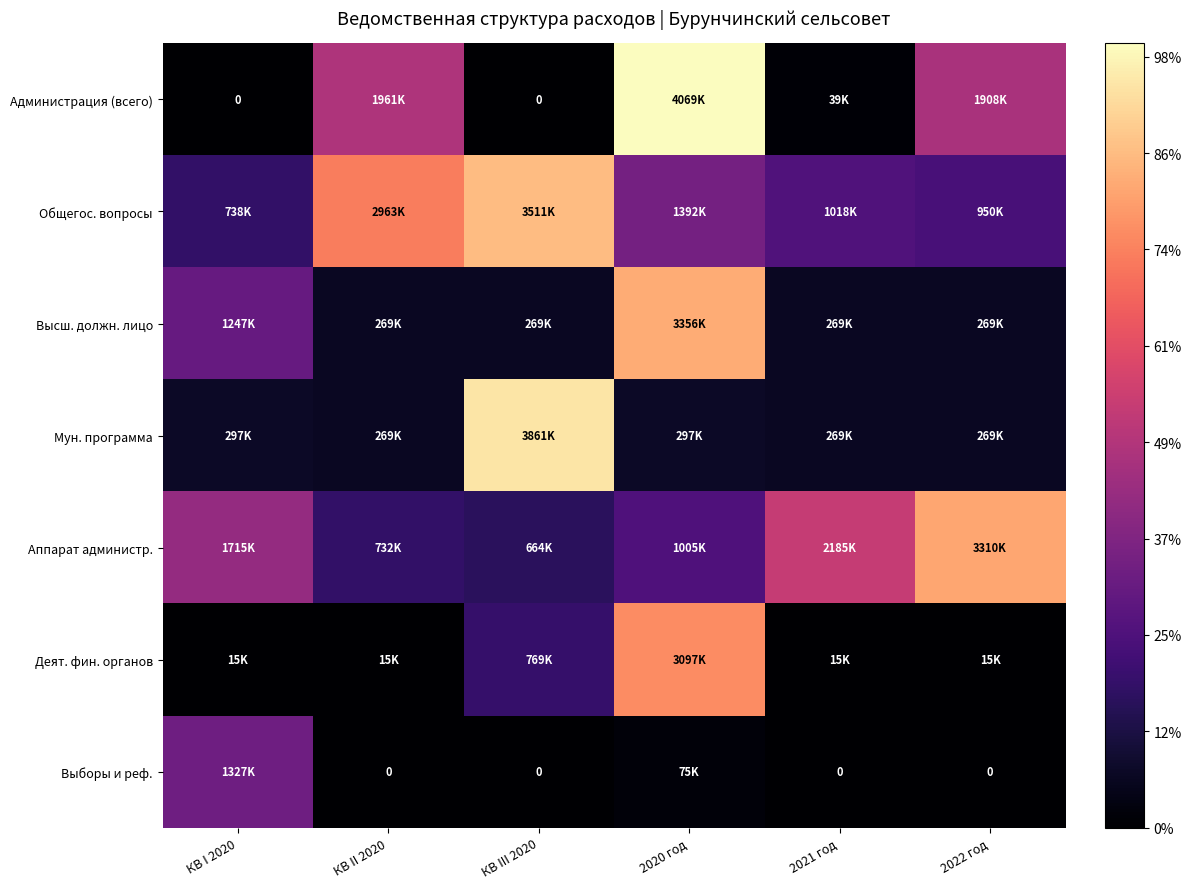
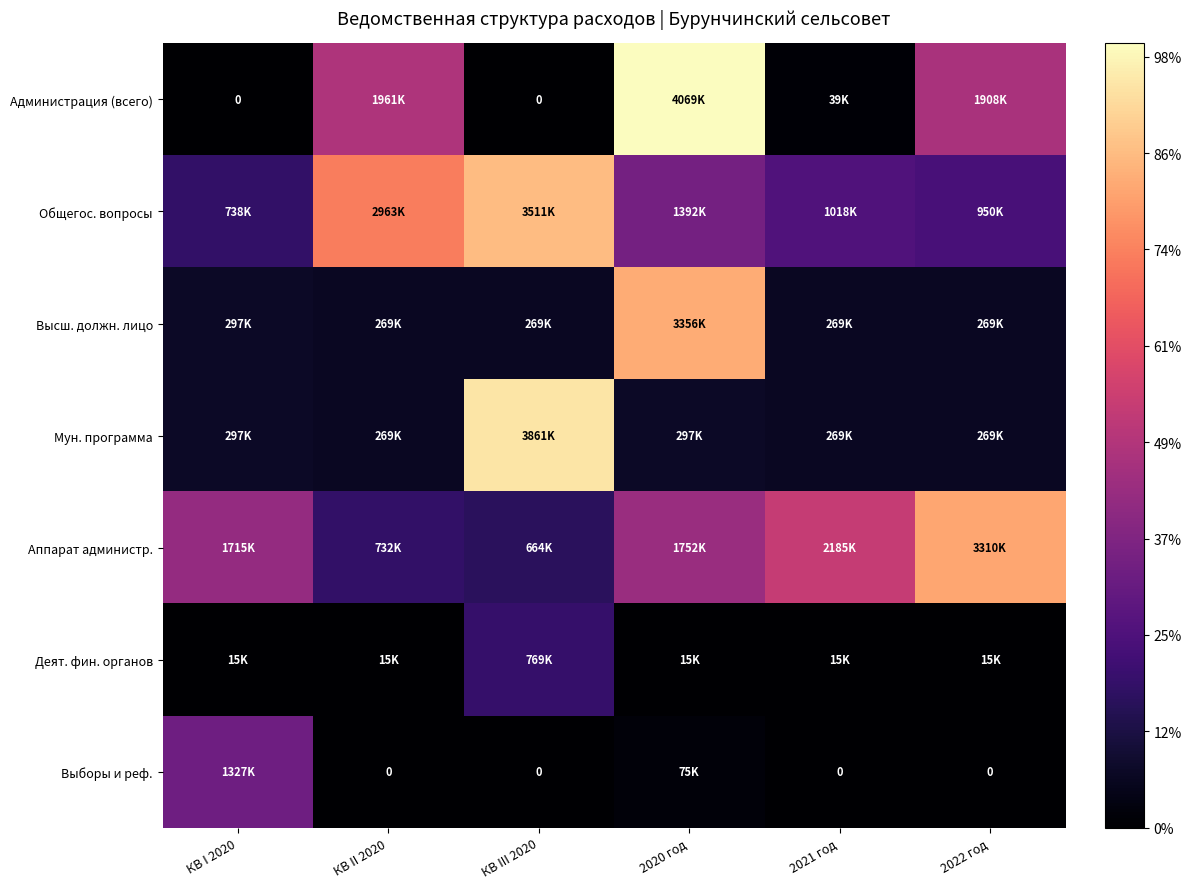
Высш. должн. лицо, КВ I 2020: 1247K -> 297K
Аппарат администр., 2020 год: 1005K -> 1752K
Деят. фин. органов, 2020 год: 3097K -> 15K
